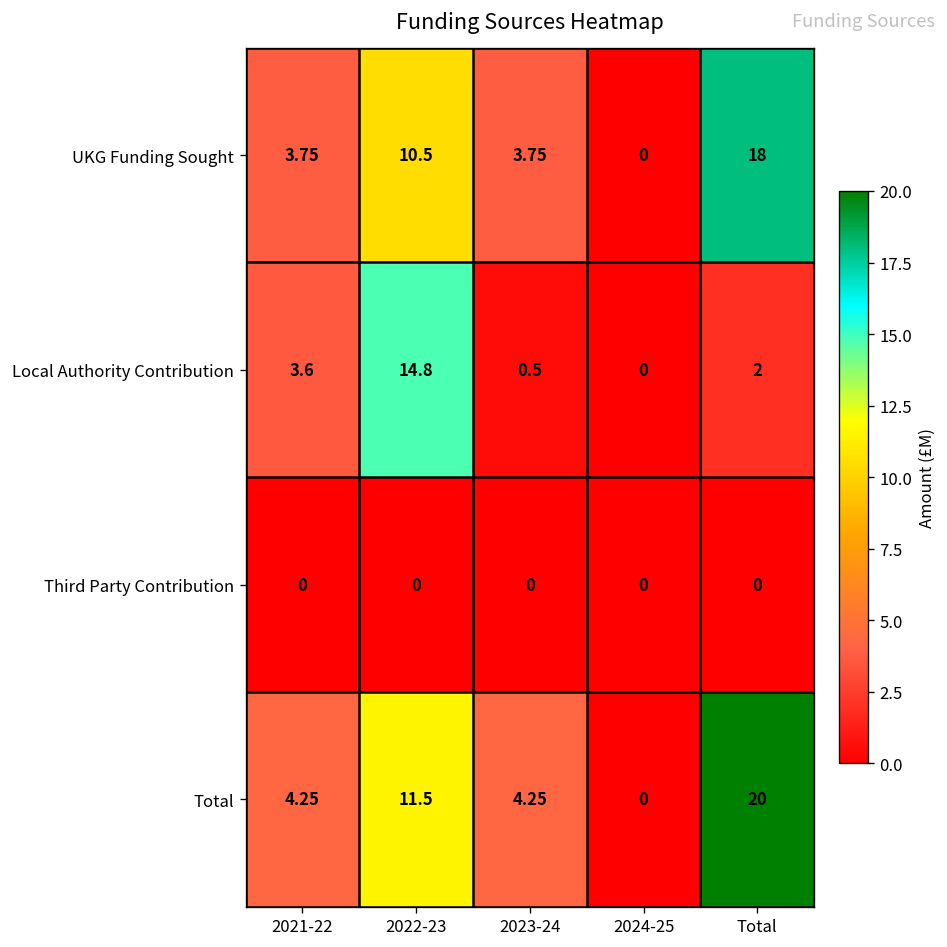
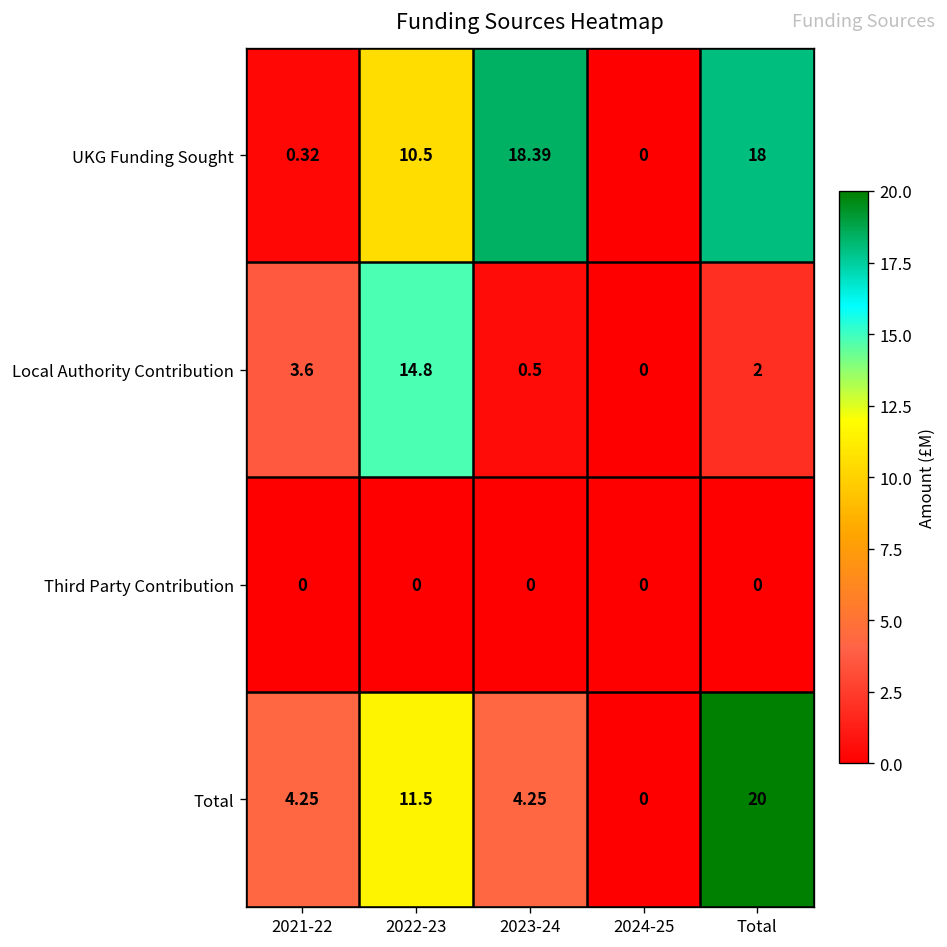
UKG Funding Sought, 2021-22: 3.75 -> 0.32
UKG Funding Sought, 2023-24: 3.75 -> 18.39
